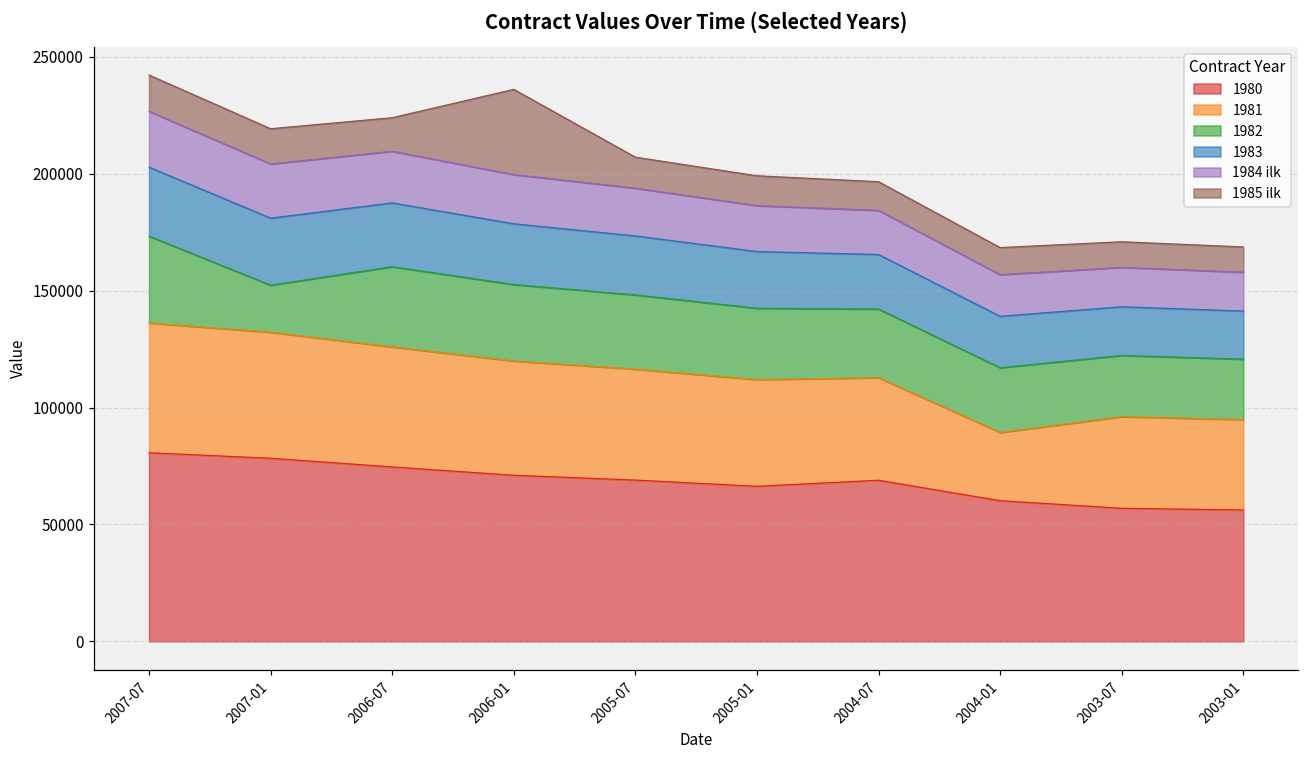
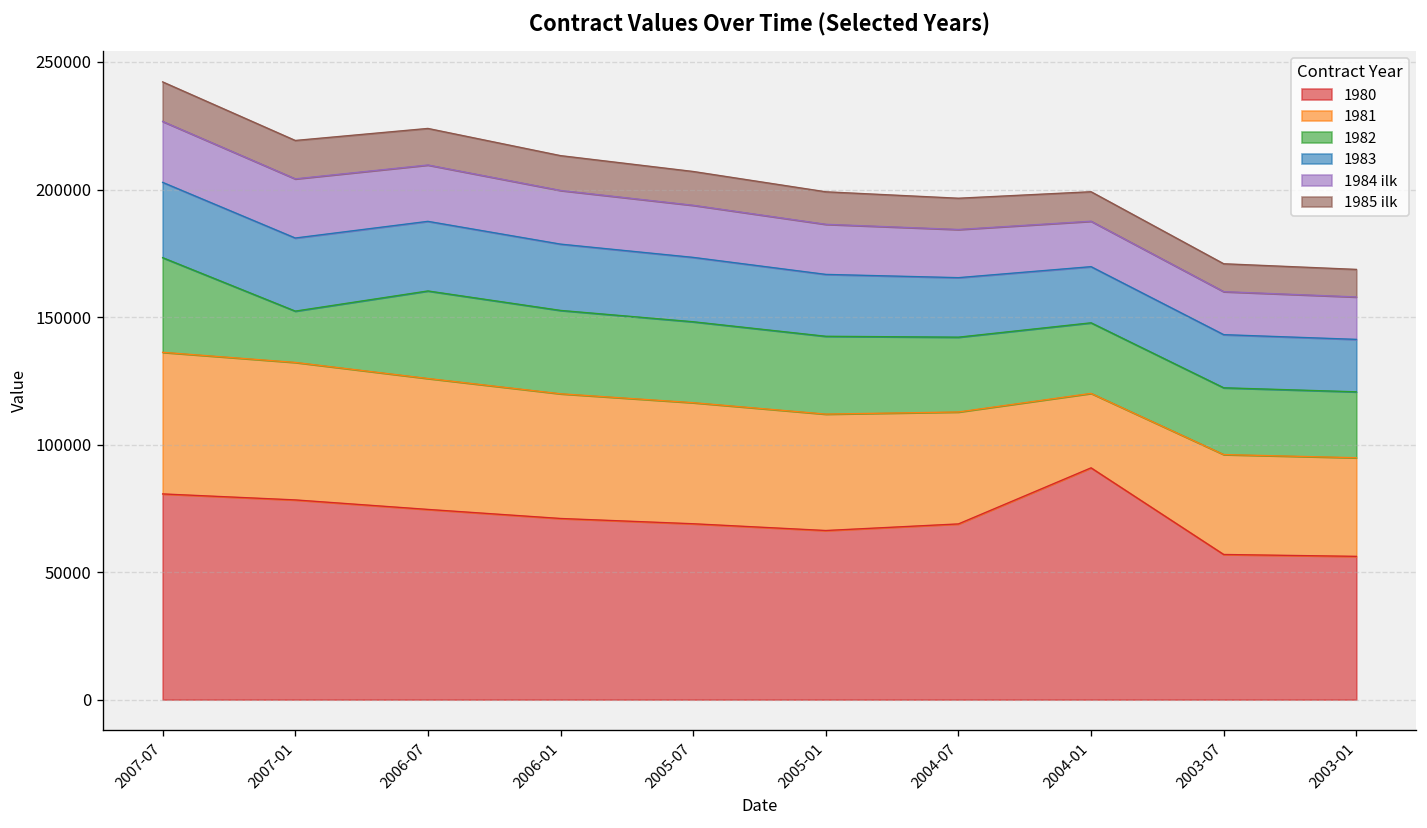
1985 ilk, 2006-01: 36000 -> 14000
1980, 2004-01: 60000 -> 91000
